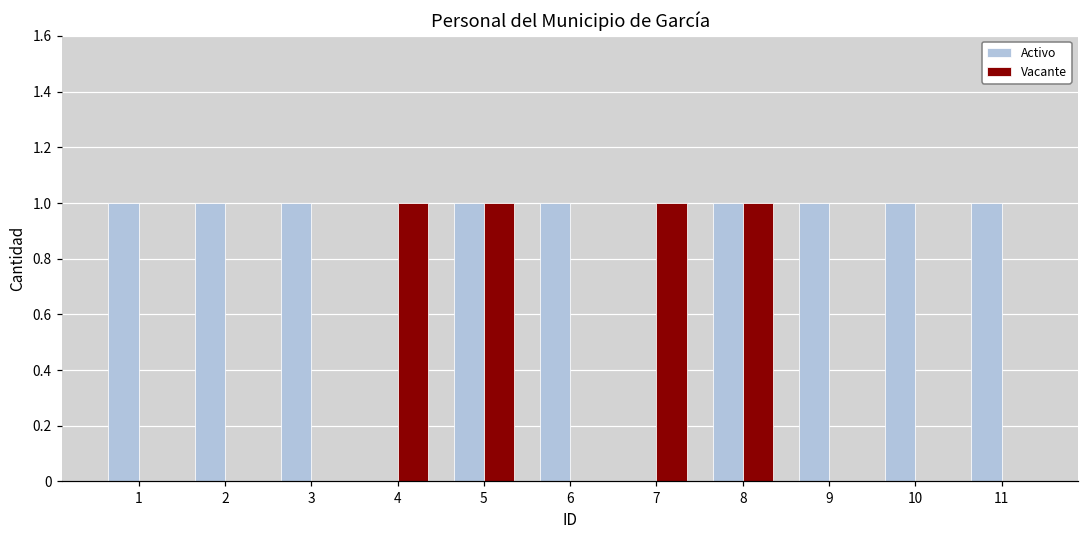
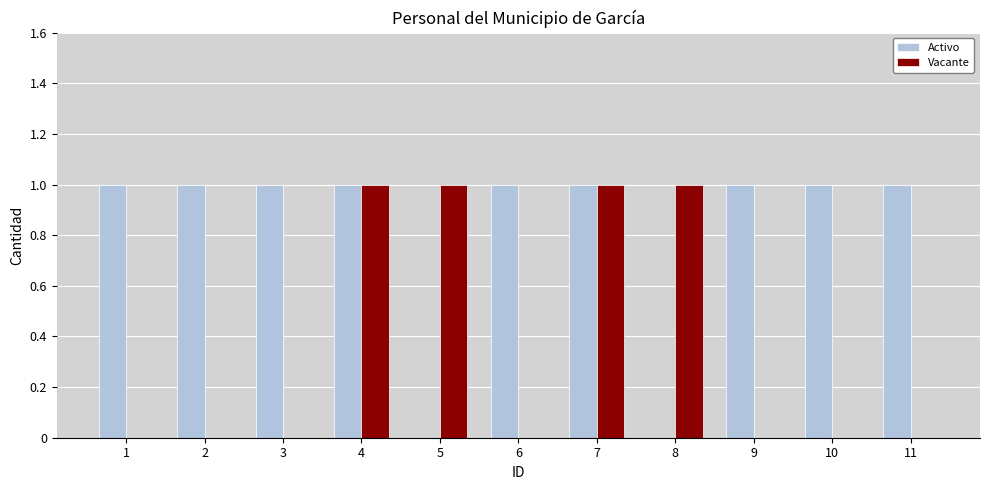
Activo, 4: 0 -> 1
Activo, 5: 1 -> 0
Activo, 7: 0 -> 1
Activo, 8: 1 -> 0
